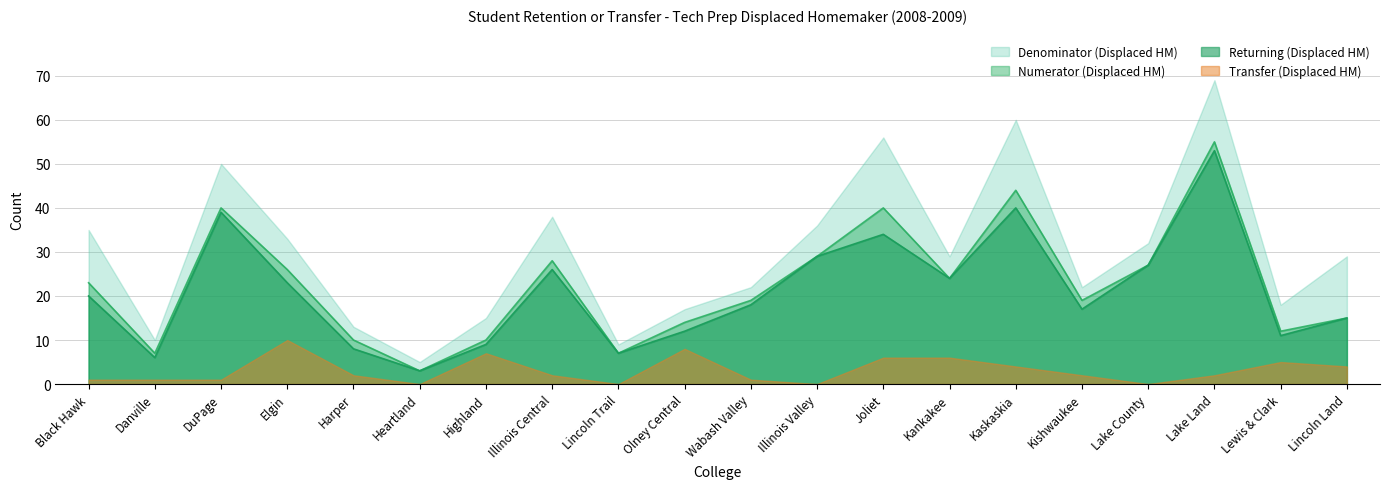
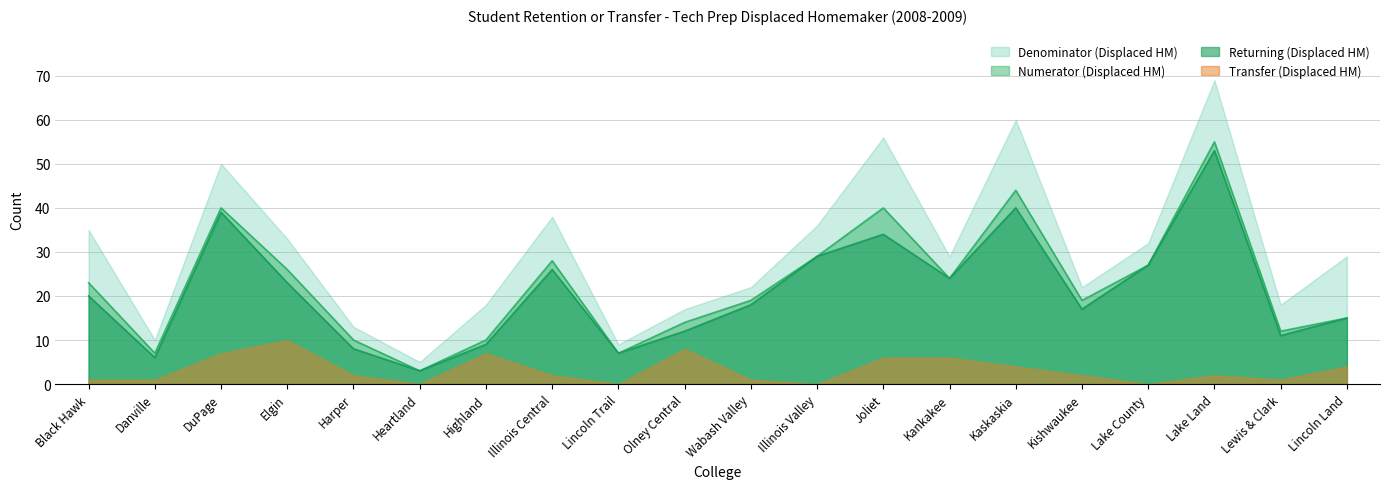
Transfer (Displaced HM), DuPage: 1 -> 7
Denominator (Displaced HM), Highland: 15 -> 18
Transfer (Displaced HM), Lewis & Clark: 5 -> 1
